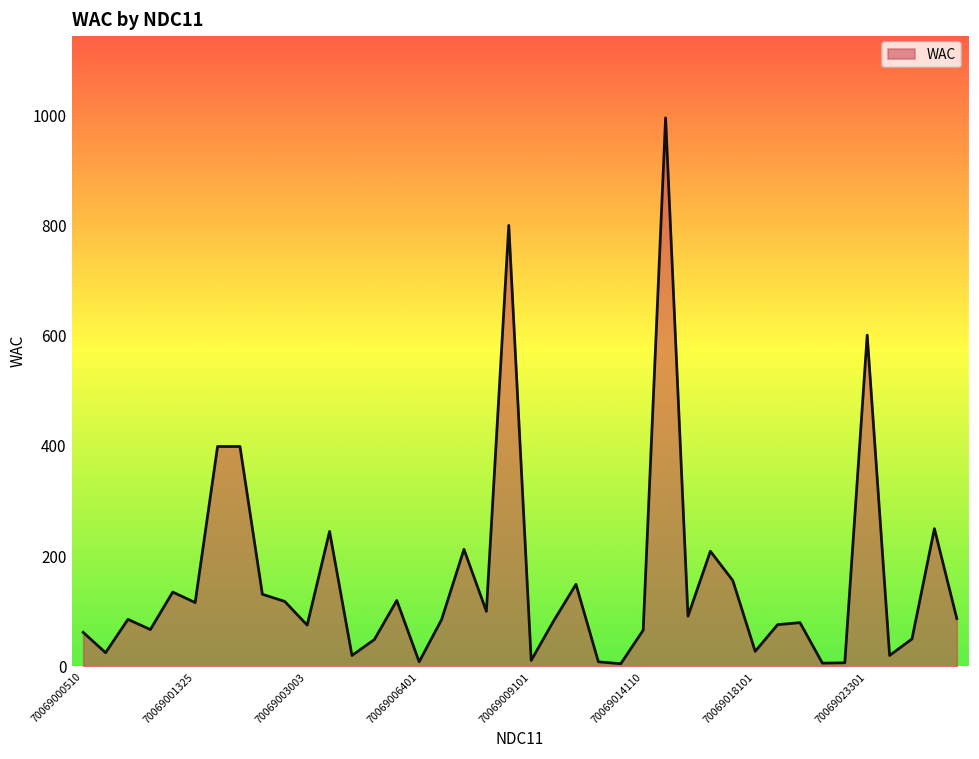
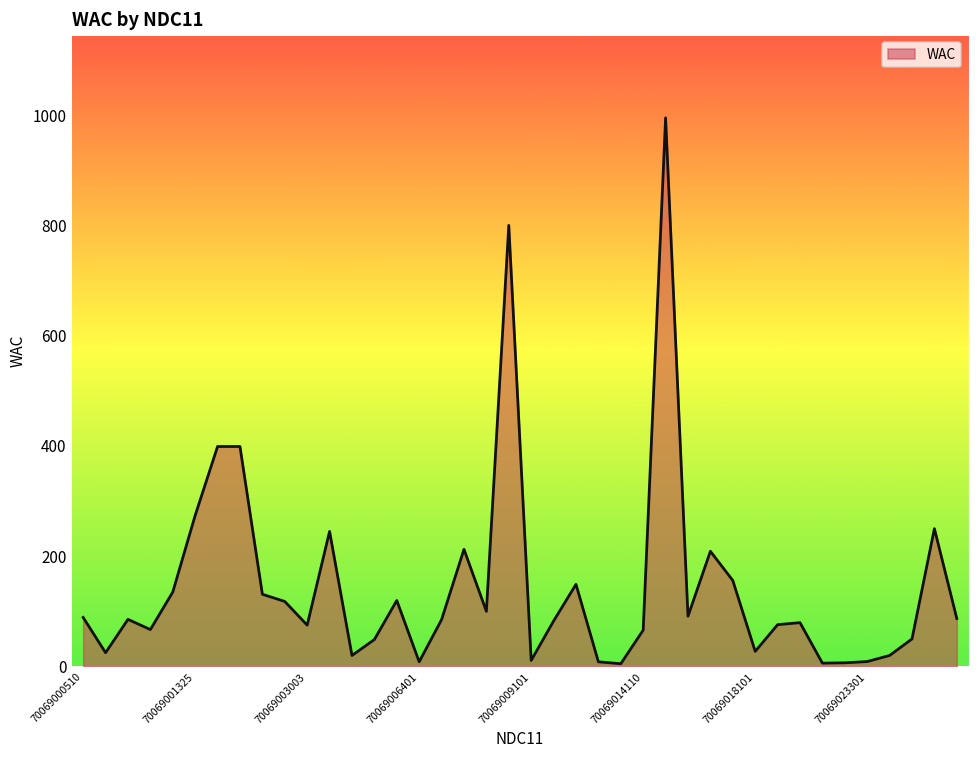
70069000510: 60 -> 90
70069001325: 120 -> 270
70069023301: 600 -> 10
